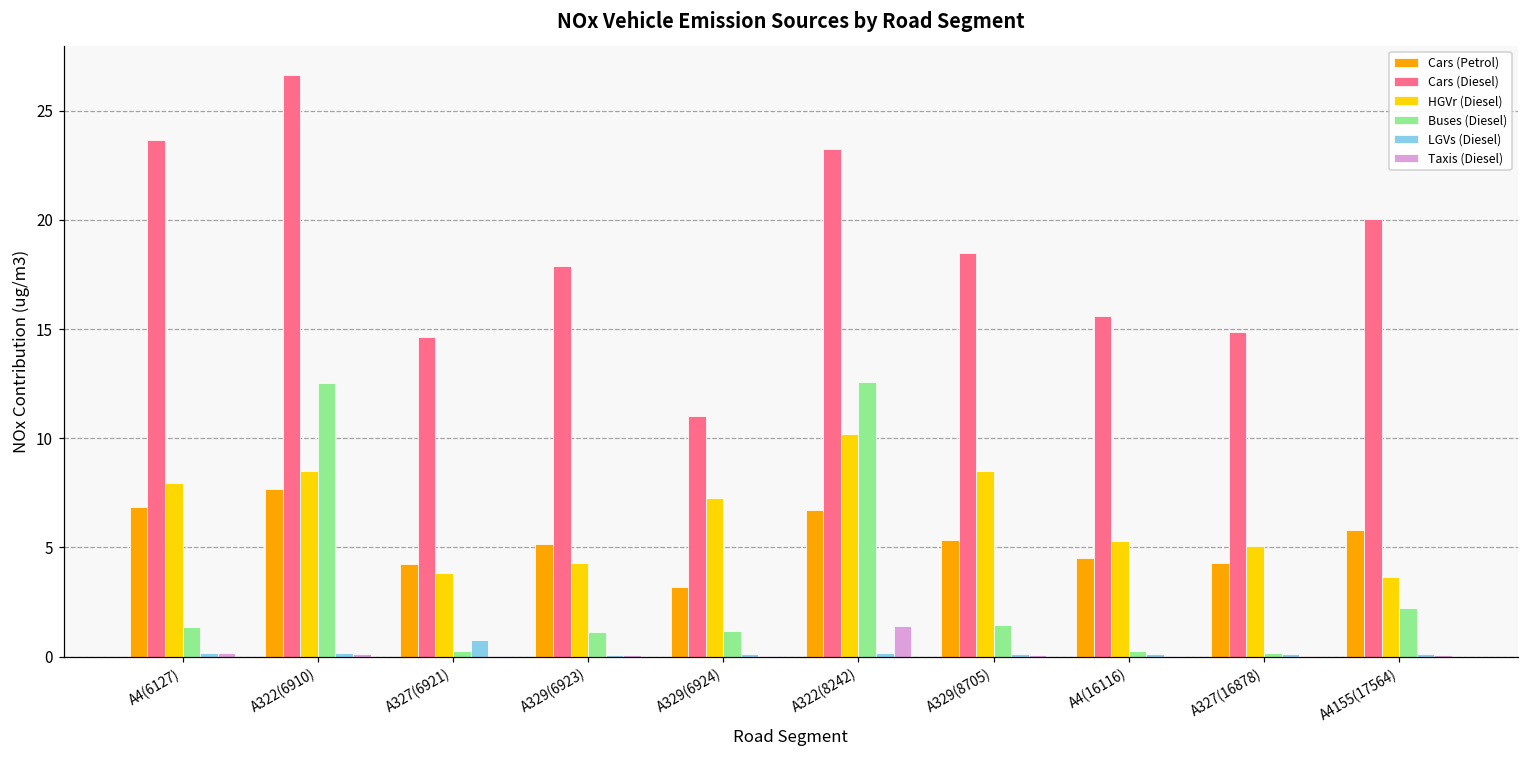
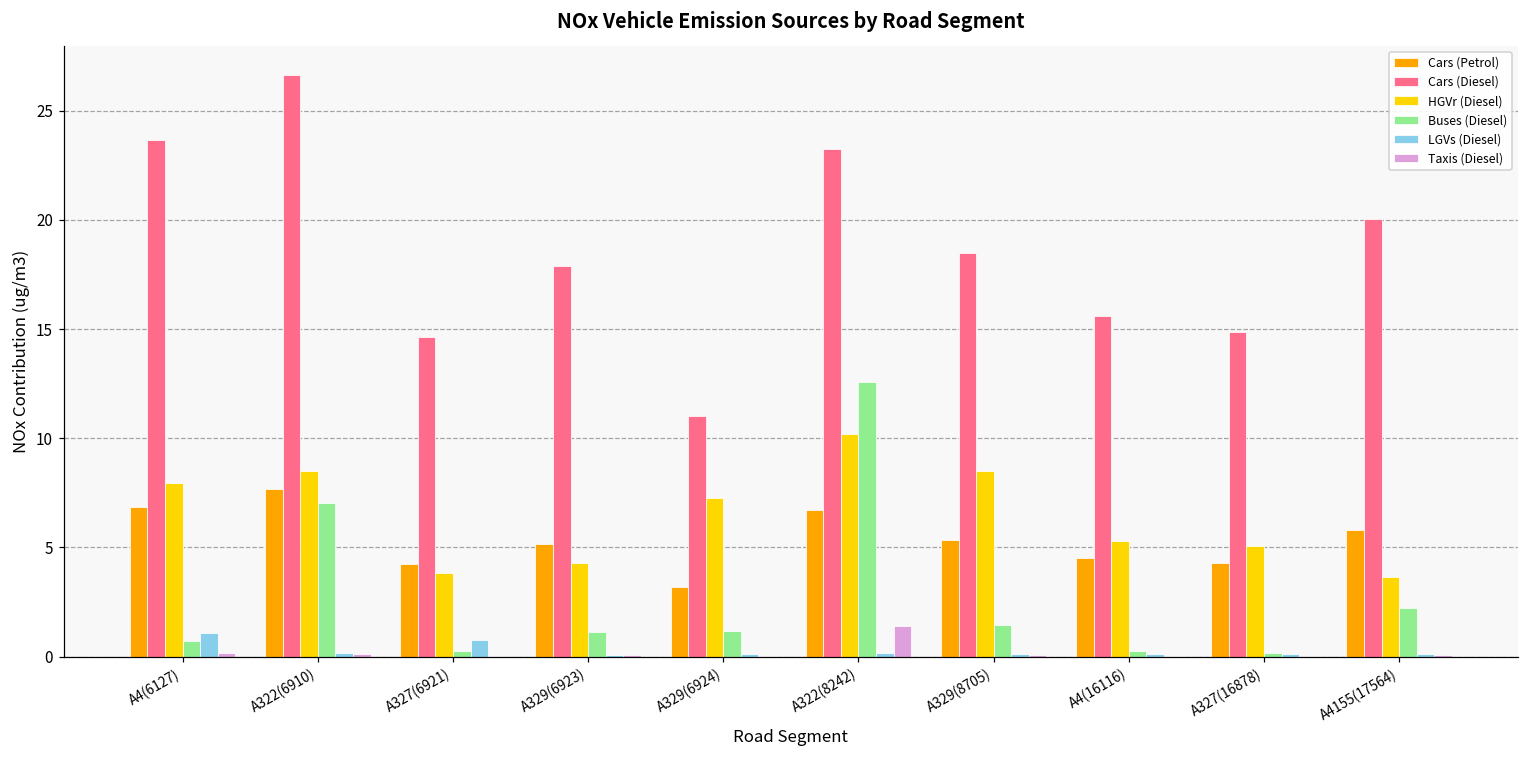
Buses (Diesel), A4(6127): 1.4 -> 0.7
LGVs (Diesel), A4(6127): 0.1 -> 1.1
Buses (Diesel), A322(6910): 12.5 -> 7.0
